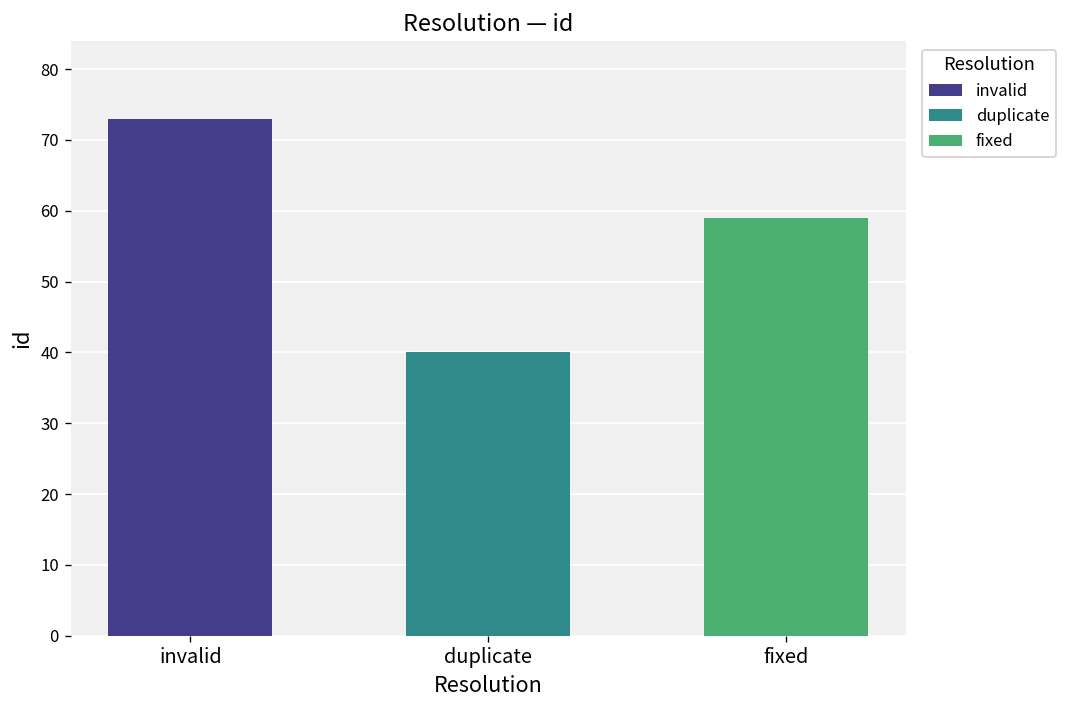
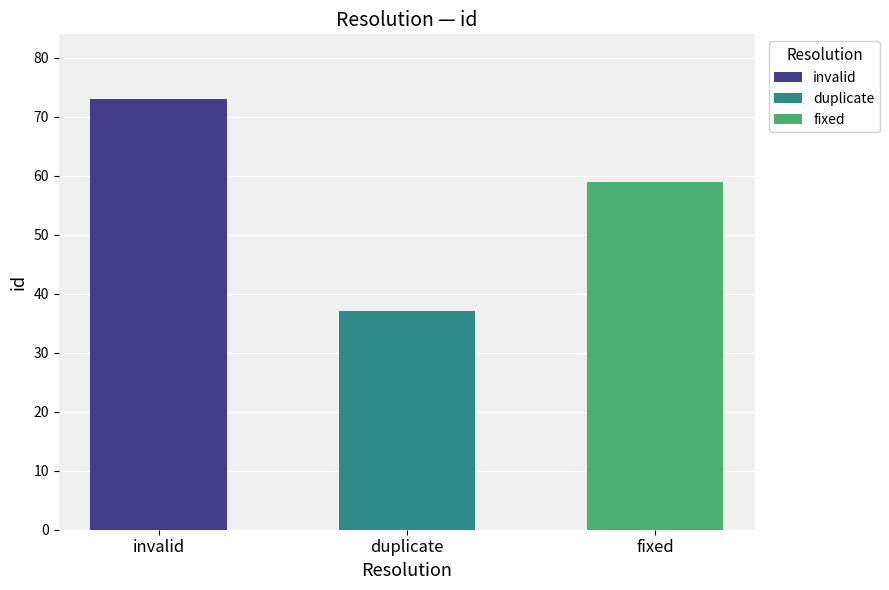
duplicate: 40 -> 37
